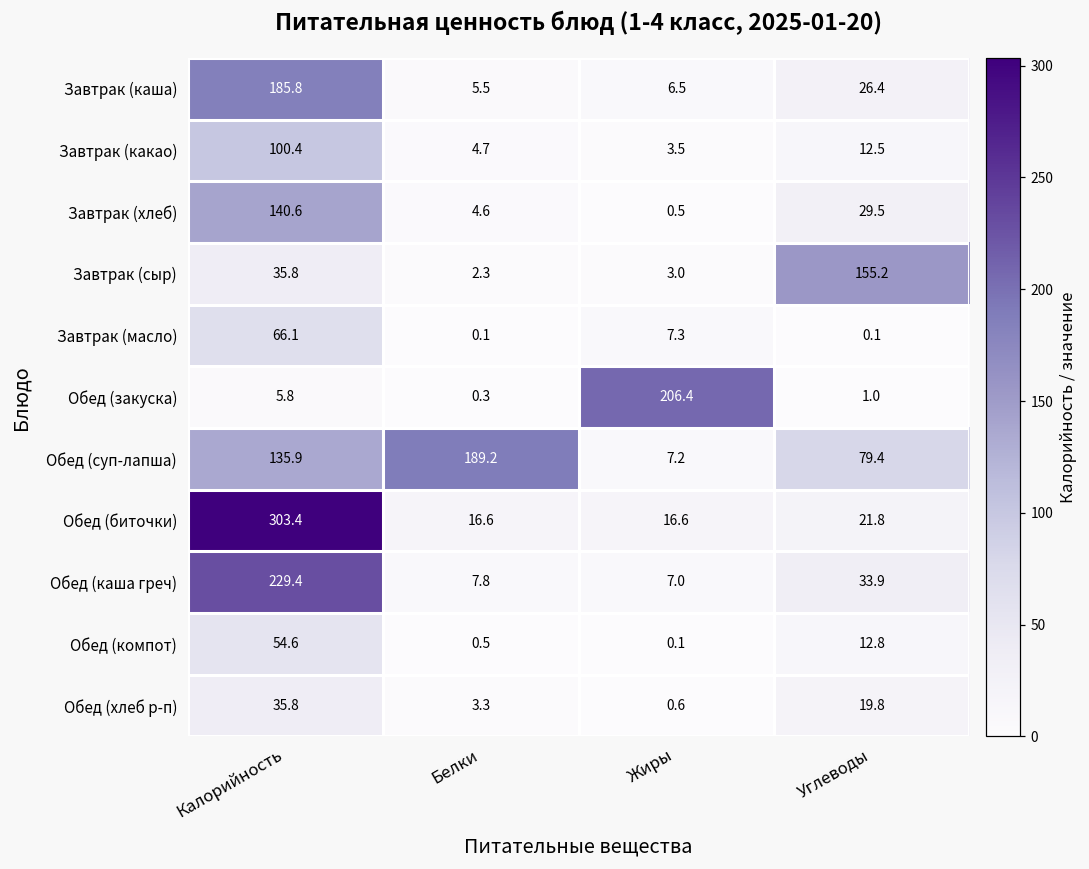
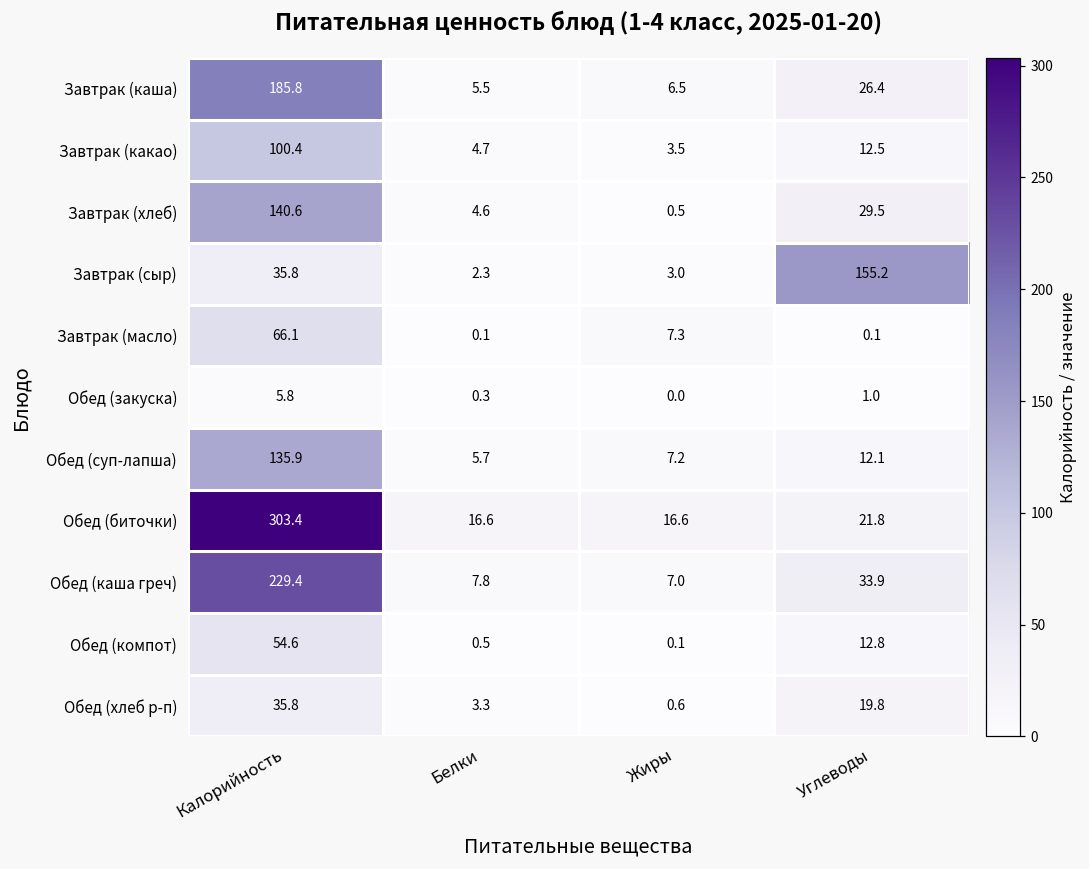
Обед (закуска), Жиры: 206.4 -> 0.0
Обед (суп-лапша), Белки: 189.2 -> 5.7
Обед (суп-лапша), Углеводы: 79.4 -> 12.1
